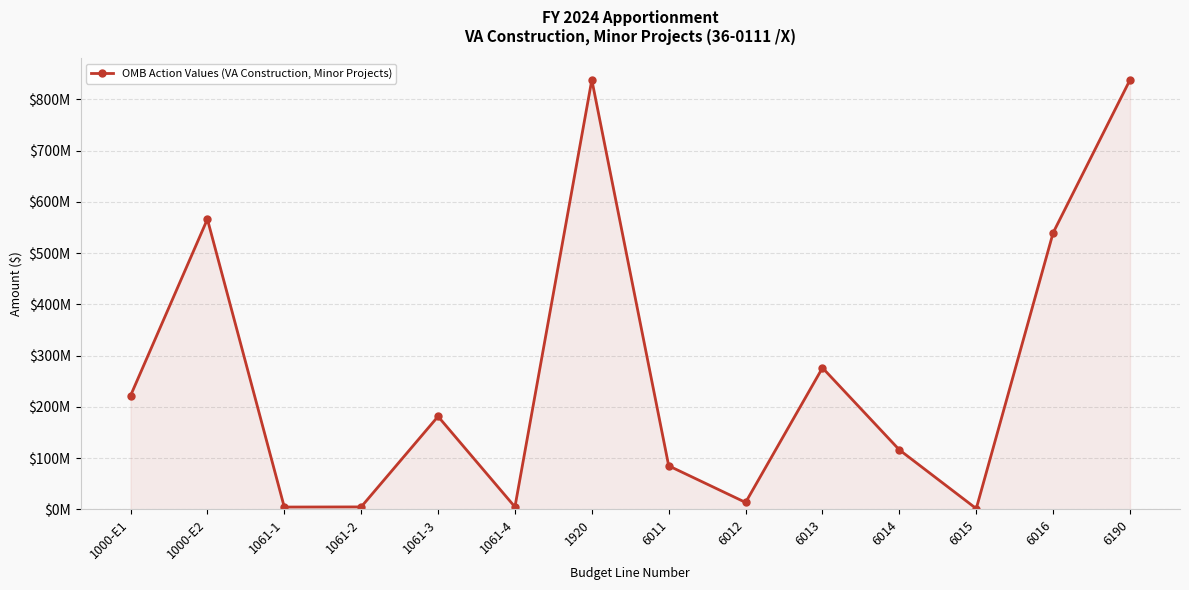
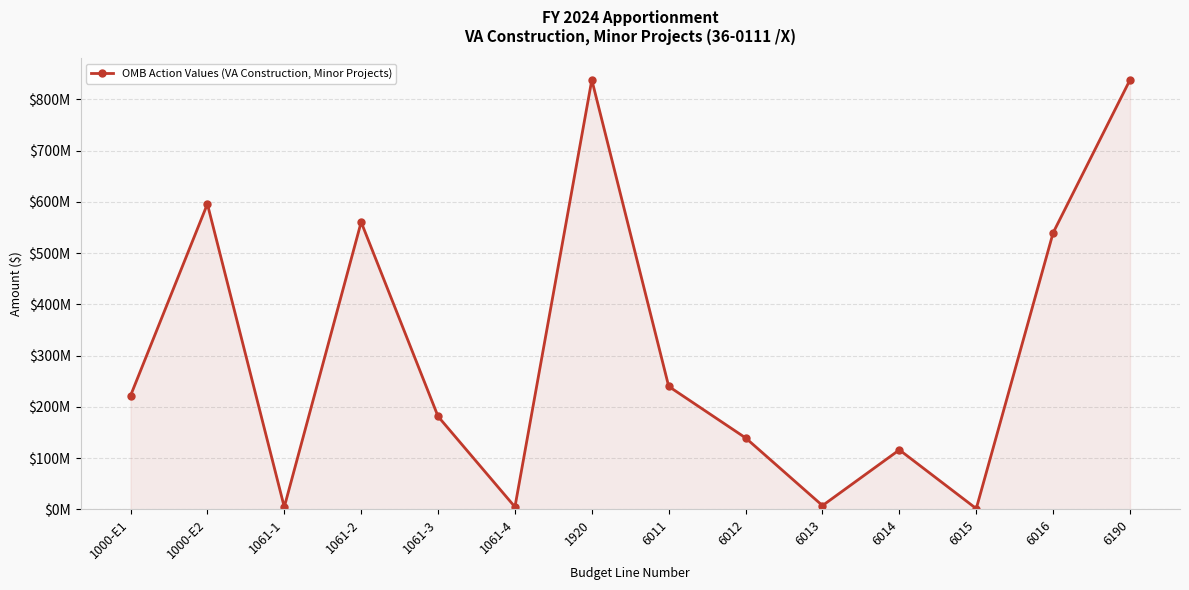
1000-E2: $570000000 -> $600000000
1061-2: $10000000 -> $560000000
6011: $90000000 -> $240000000
6012: $10000000 -> $140000000
6013: $280000000 -> $10000000
